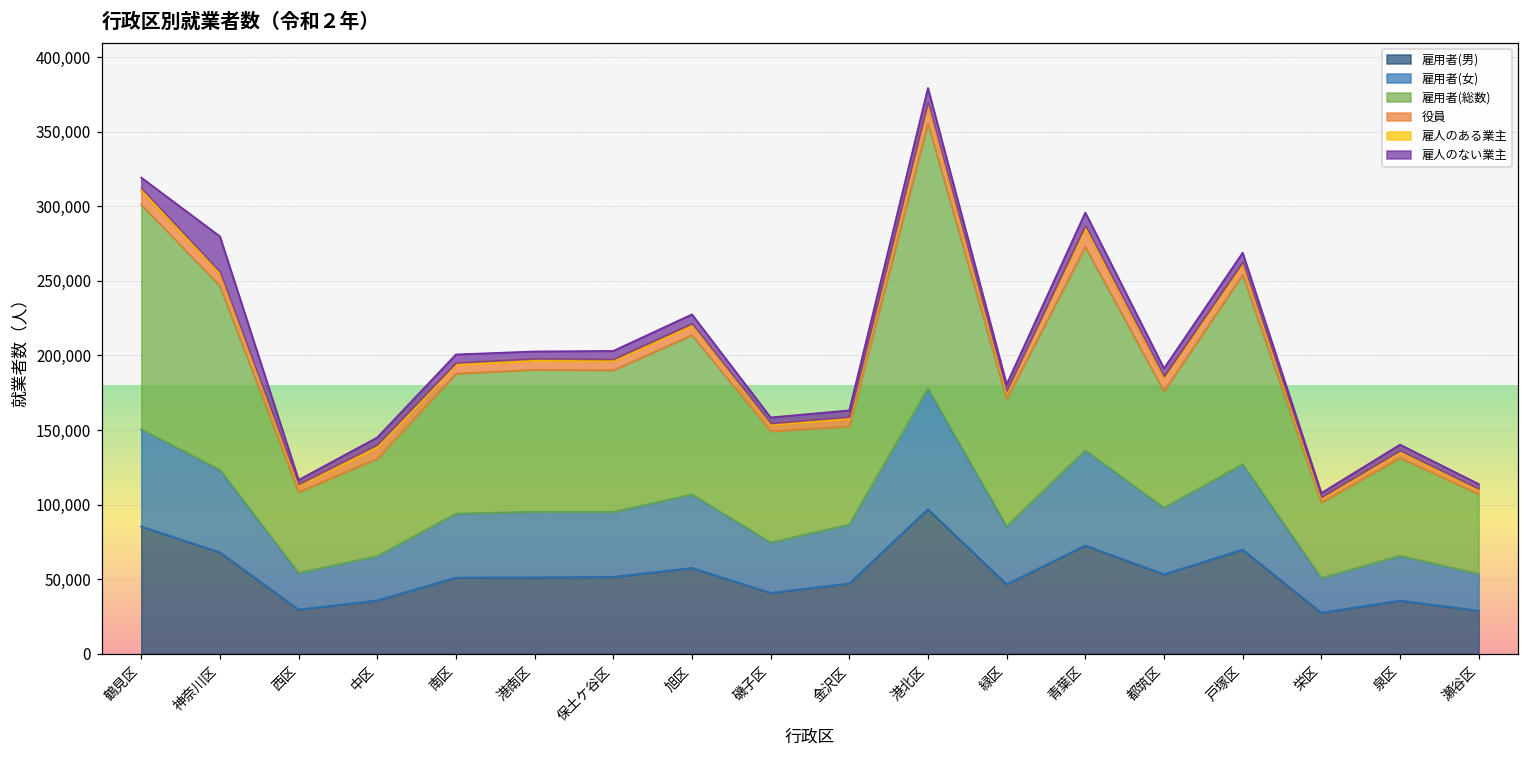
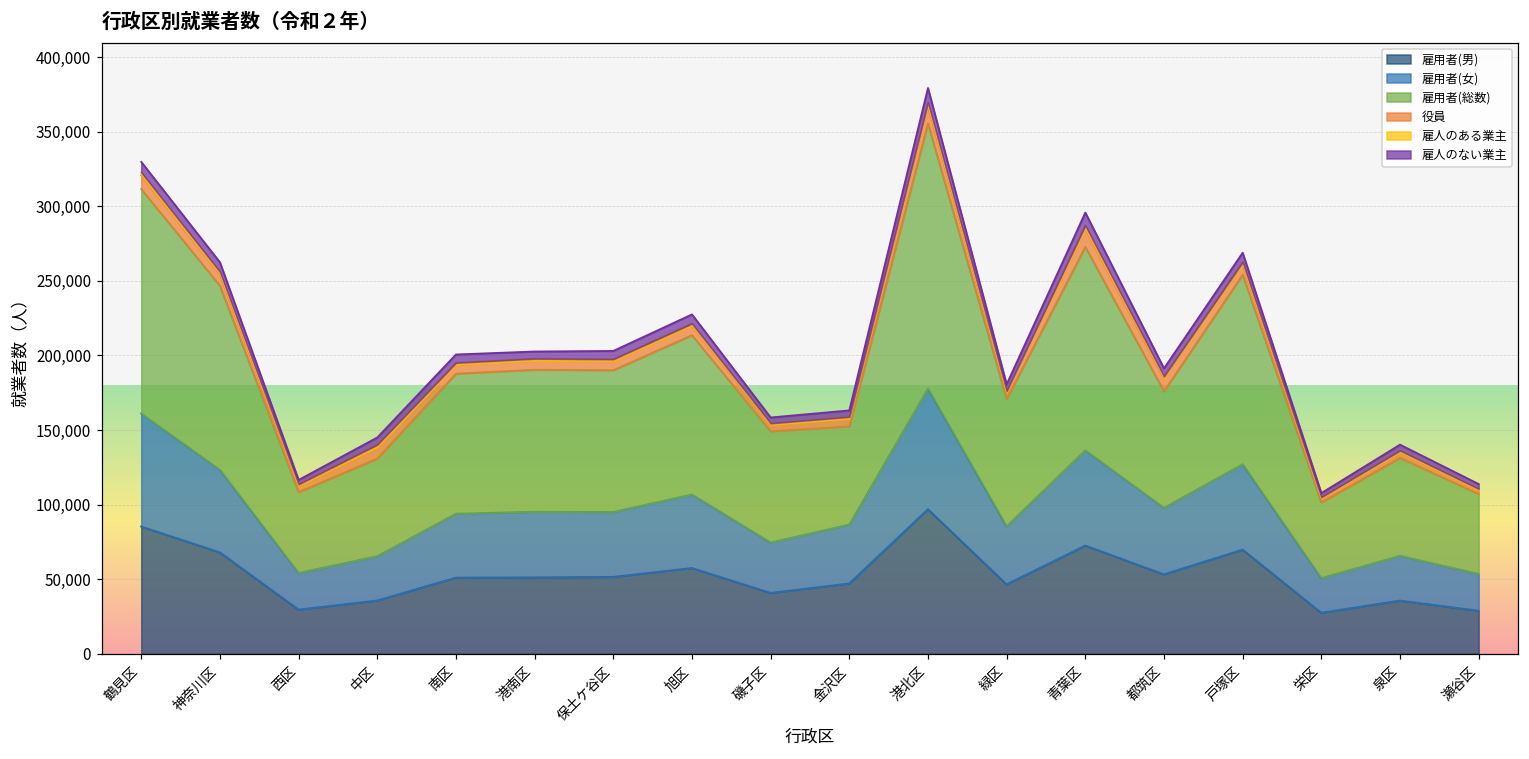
雇用者(女), 鶴見区: 65,000 -> 76,000
雇人のない業主, 神奈川区: 24,000 -> 6,000
